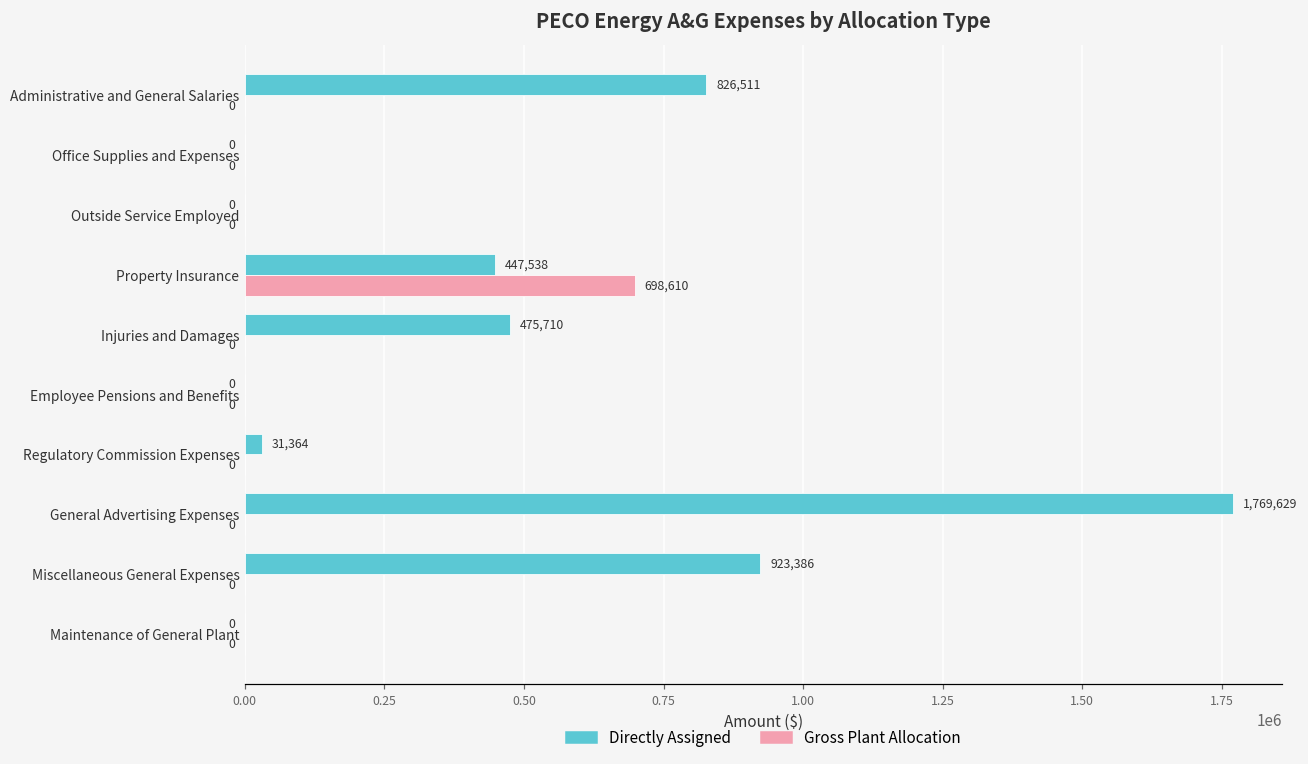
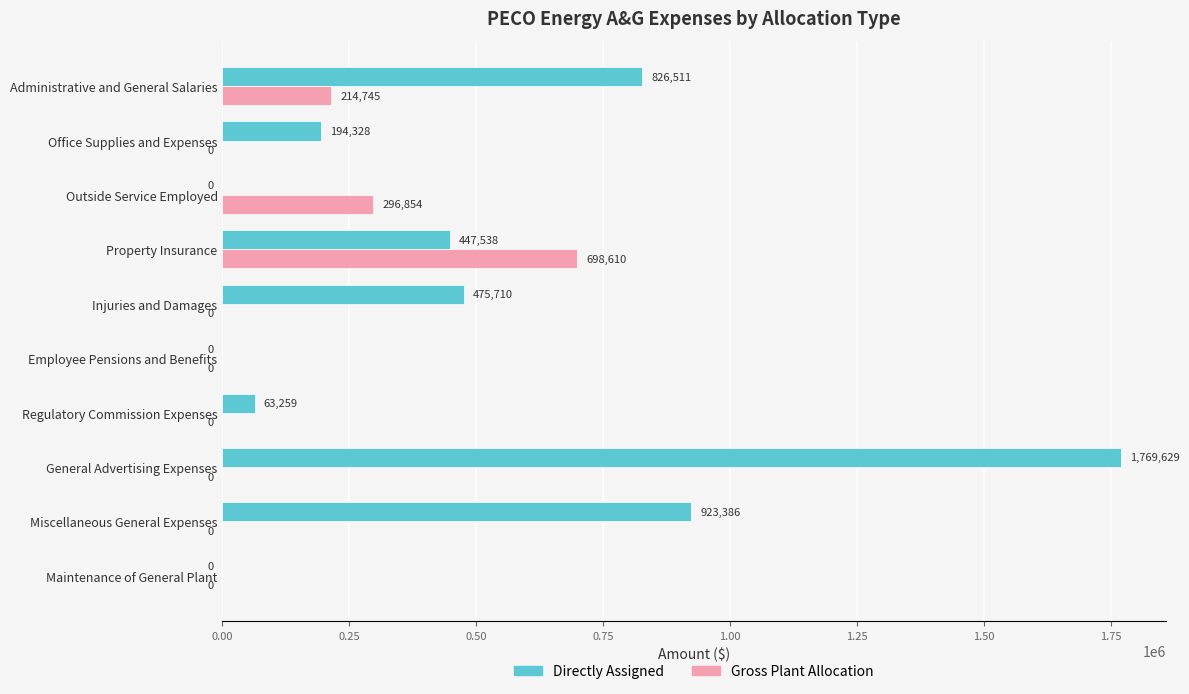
Gross Plant Allocation, Administrative and General Salaries: 0 -> 214,745
Directly Assigned, Office Supplies and Expenses: 0 -> 194,328
Gross Plant Allocation, Outside Service Employed: 0 -> 296,854
Directly Assigned, Regulatory Commission Expenses: 31,364 -> 63,259
